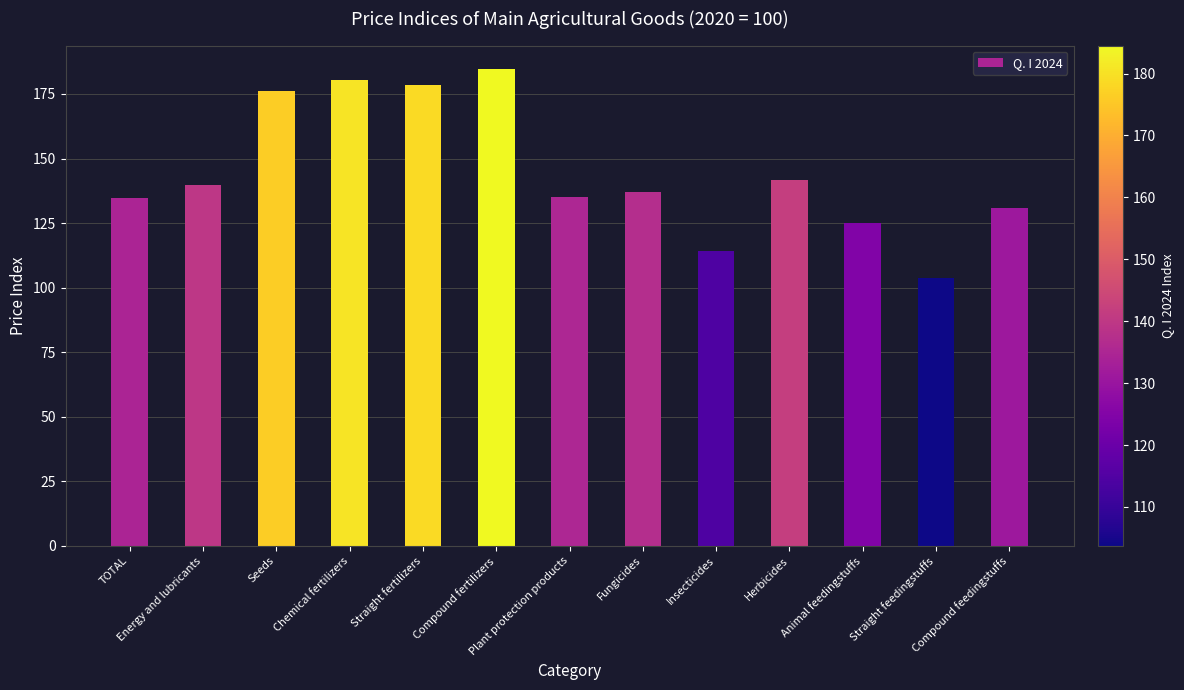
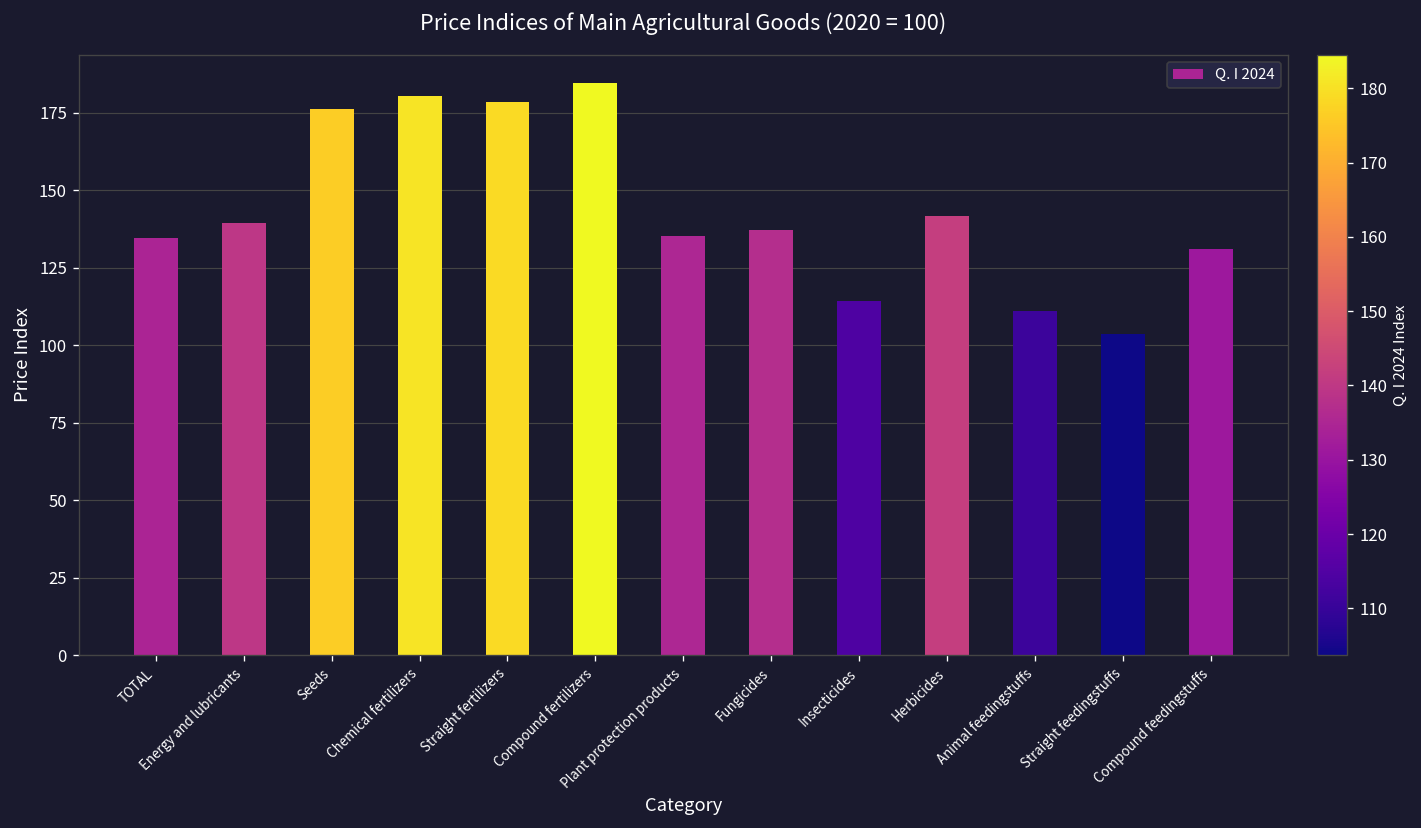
Animal feedingstuffs: 125 -> 111
